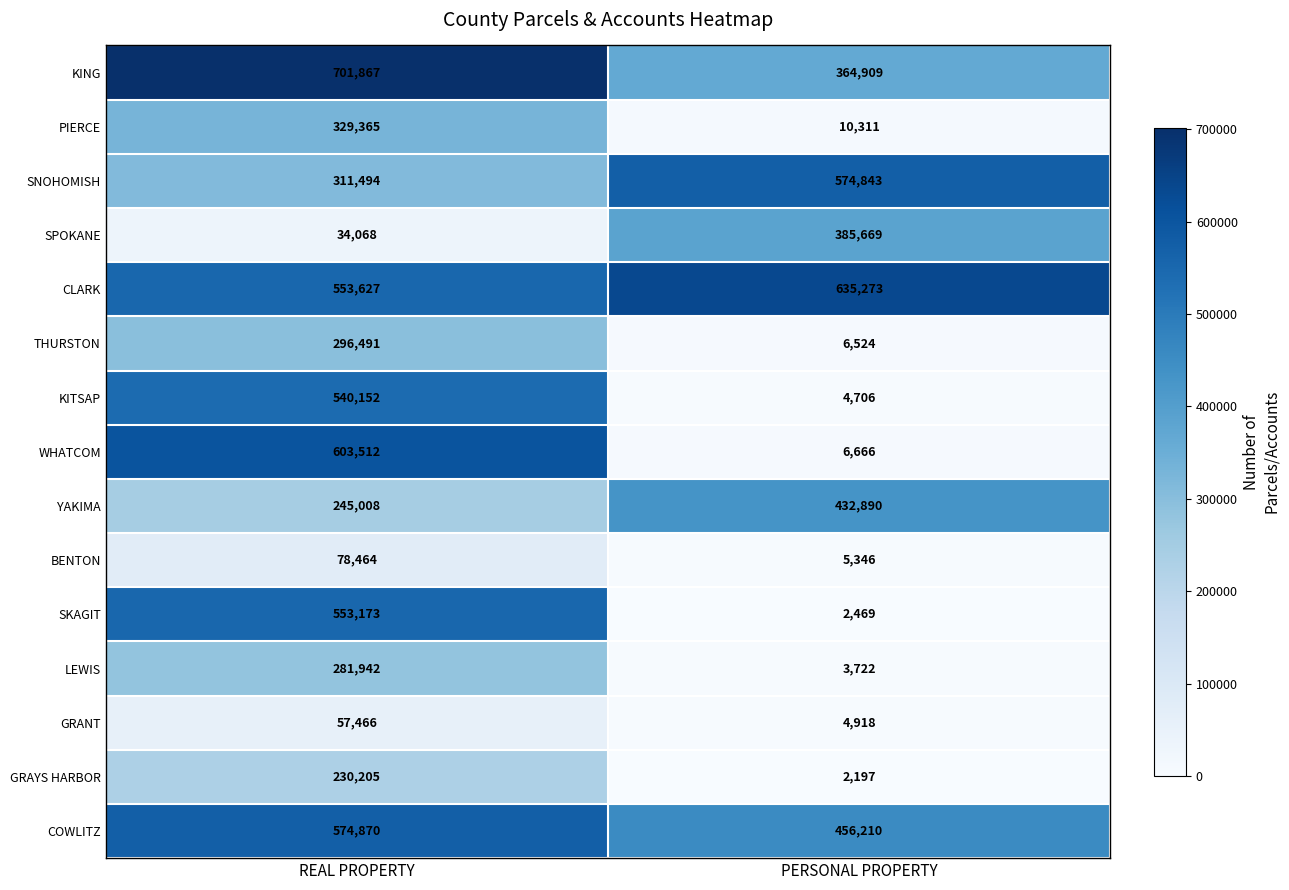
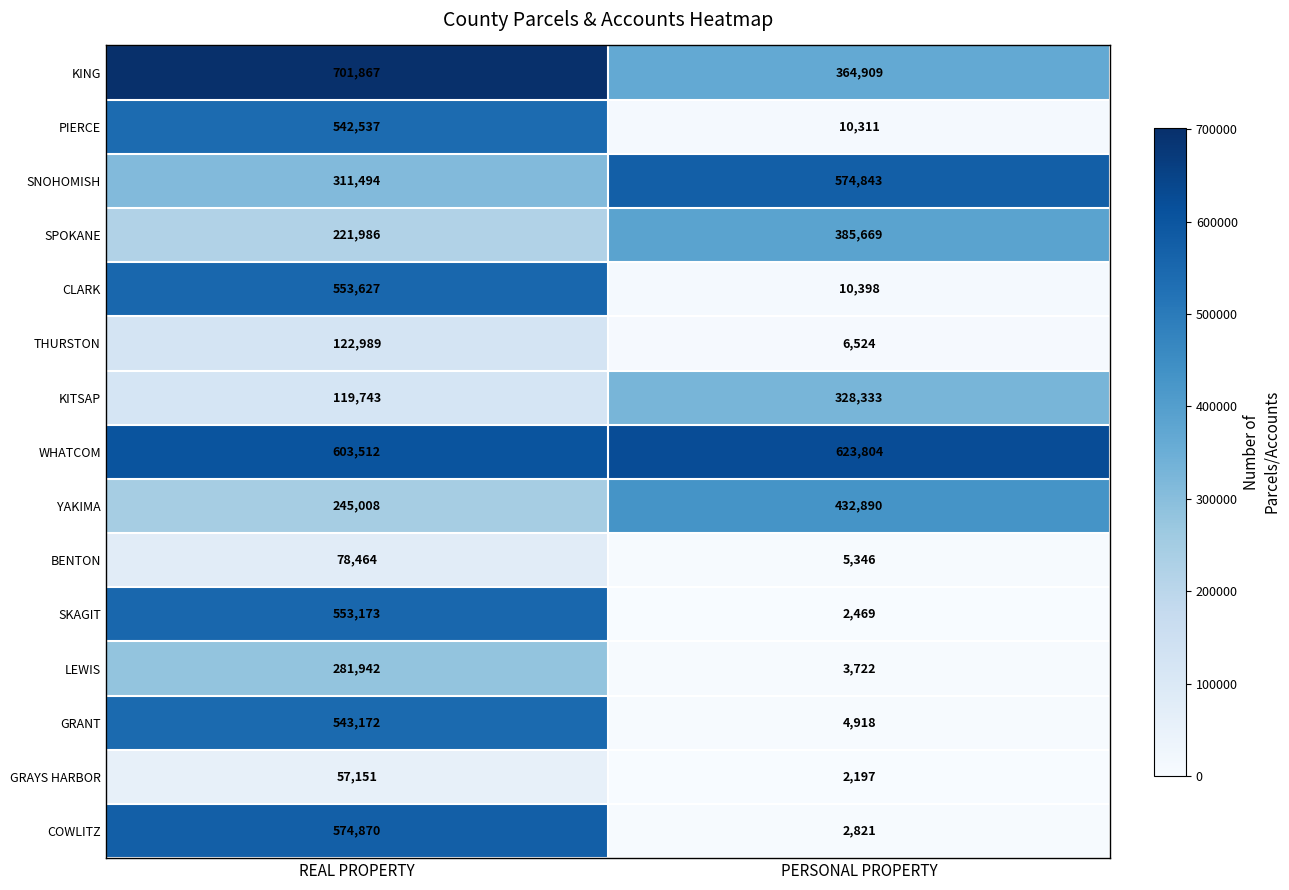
PIERCE, REAL PROPERTY: 329,365 -> 542,537
SPOKANE, REAL PROPERTY: 34,068 -> 221,986
CLARK, PERSONAL PROPERTY: 635,273 -> 10,398
THURSTON, REAL PROPERTY: 296,491 -> 122,989
KITSAP, REAL PROPERTY: 540,152 -> 119,743
KITSAP, PERSONAL PROPERTY: 4,706 -> 328,333
WHATCOM, PERSONAL PROPERTY: 6,666 -> 623,804
GRANT, REAL PROPERTY: 57,466 -> 543,172
GRAYS HARBOR, REAL PROPERTY: 230,205 -> 57,151
COWLITZ, PERSONAL PROPERTY: 456,210 -> 2,821
